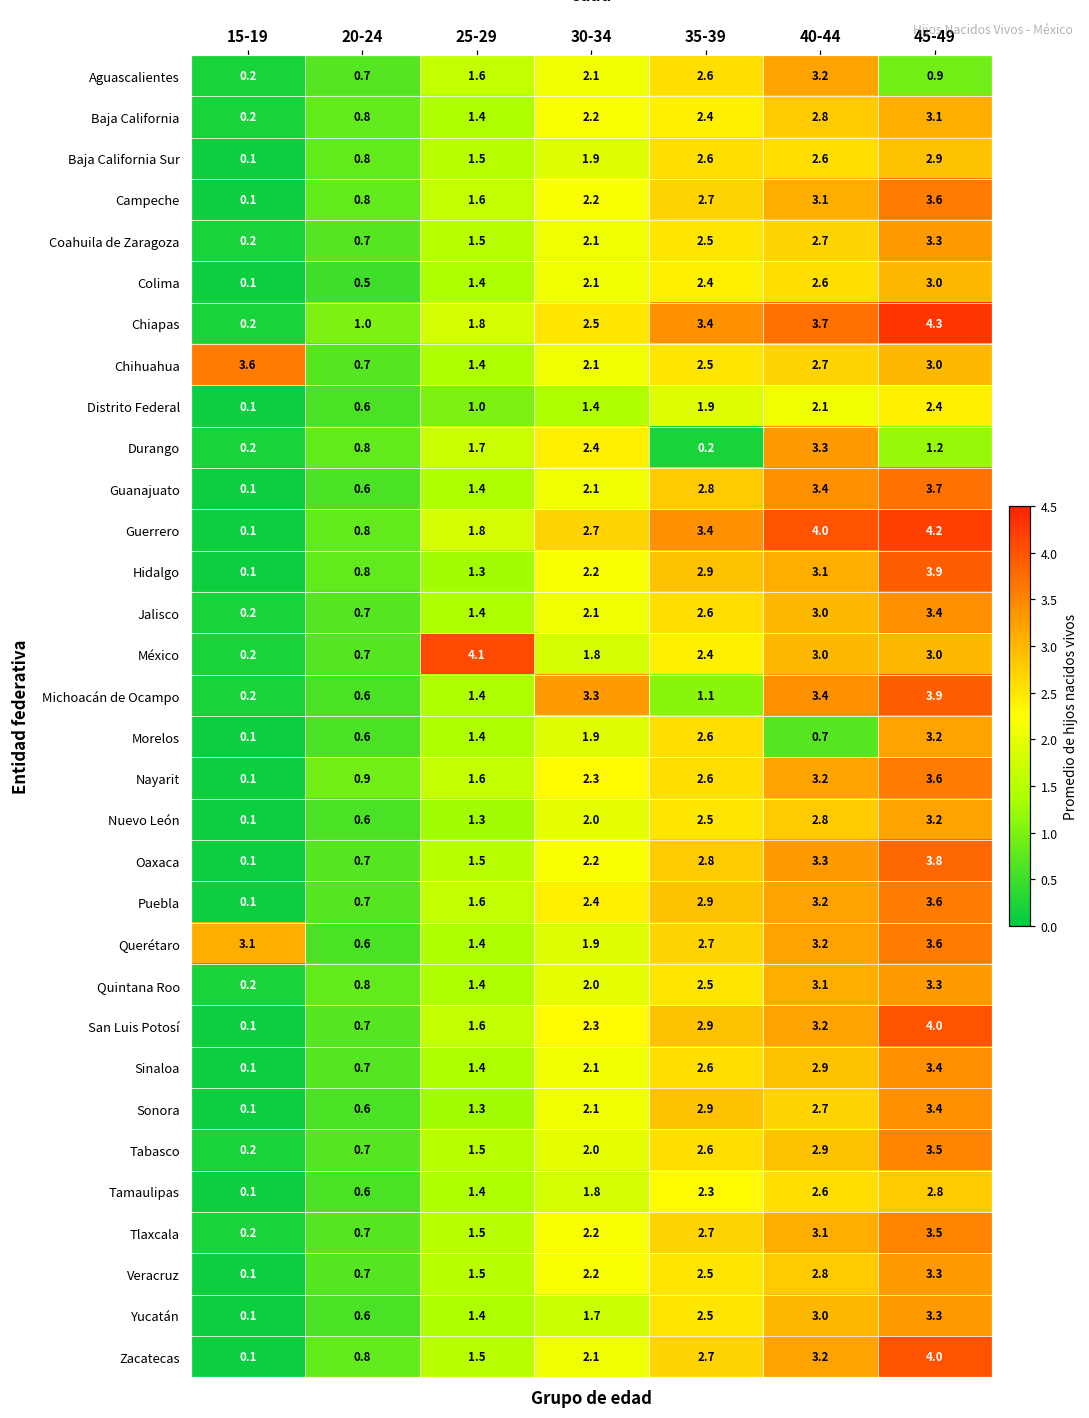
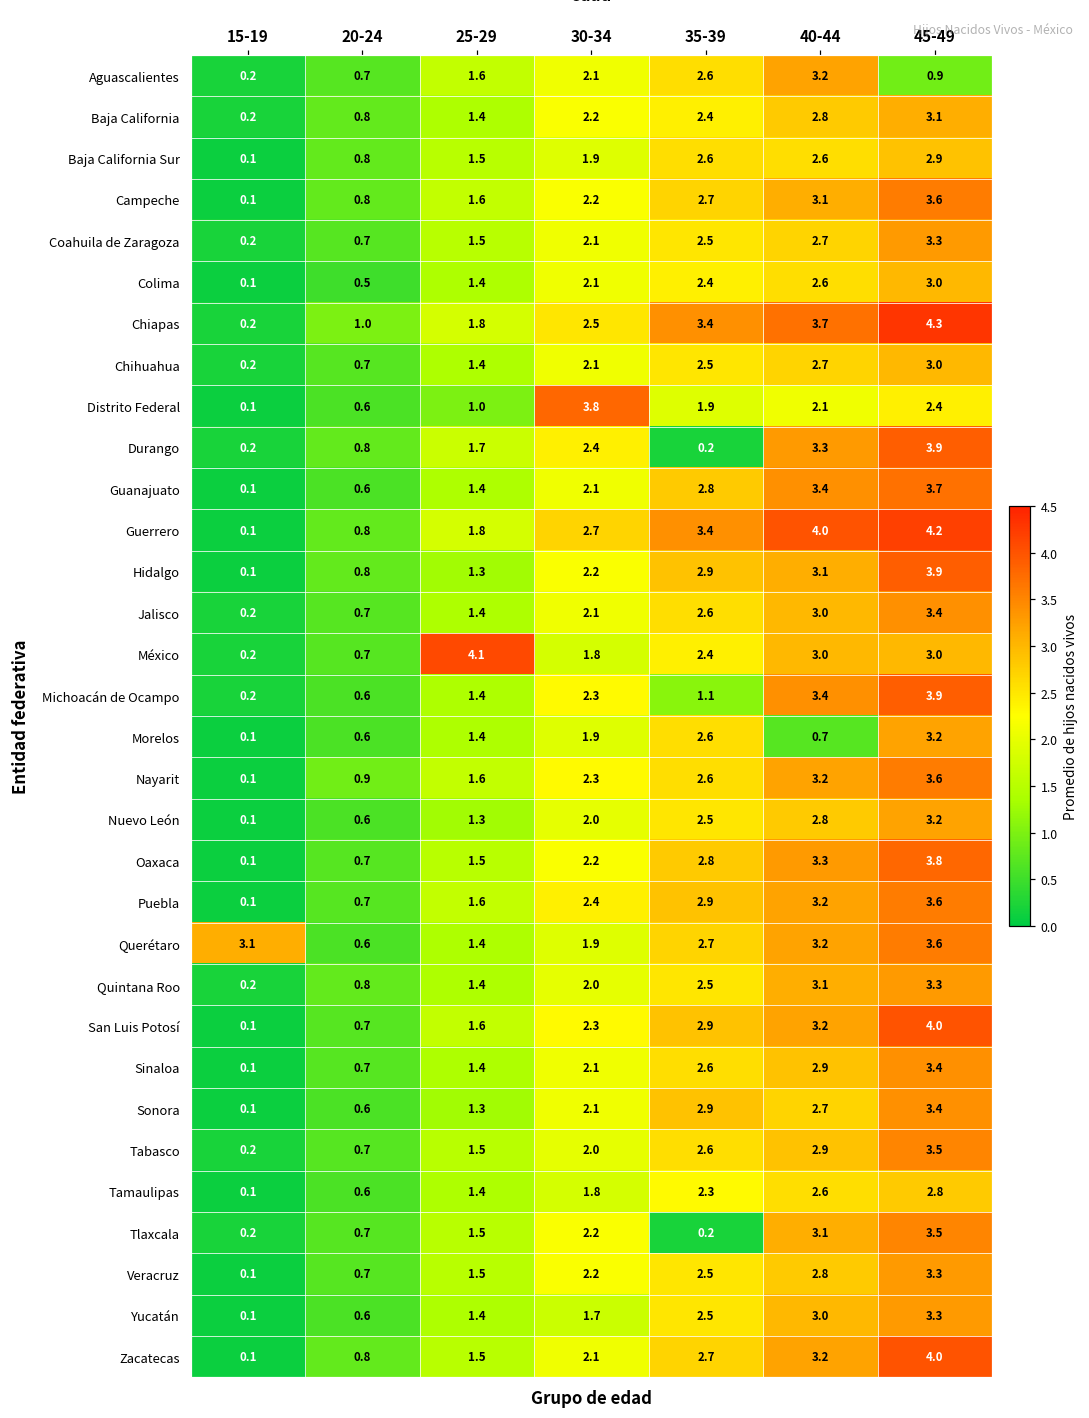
Chihuahua, 15-19: 3.6 -> 0.2
Distrito Federal, 30-34: 1.4 -> 3.8
Durango, 45-49: 1.2 -> 3.9
Michoacán de Ocampo, 30-34: 3.3 -> 2.3
Tlaxcala, 35-39: 2.7 -> 0.2
